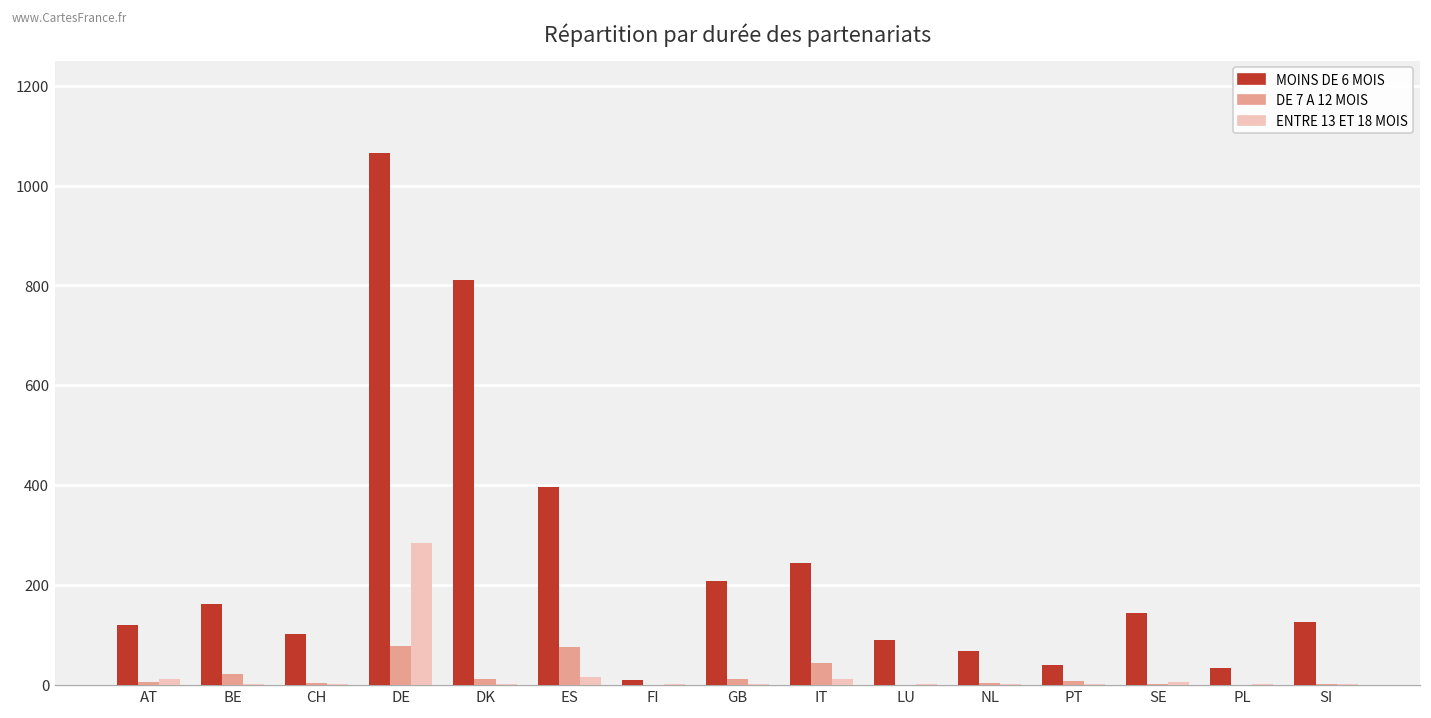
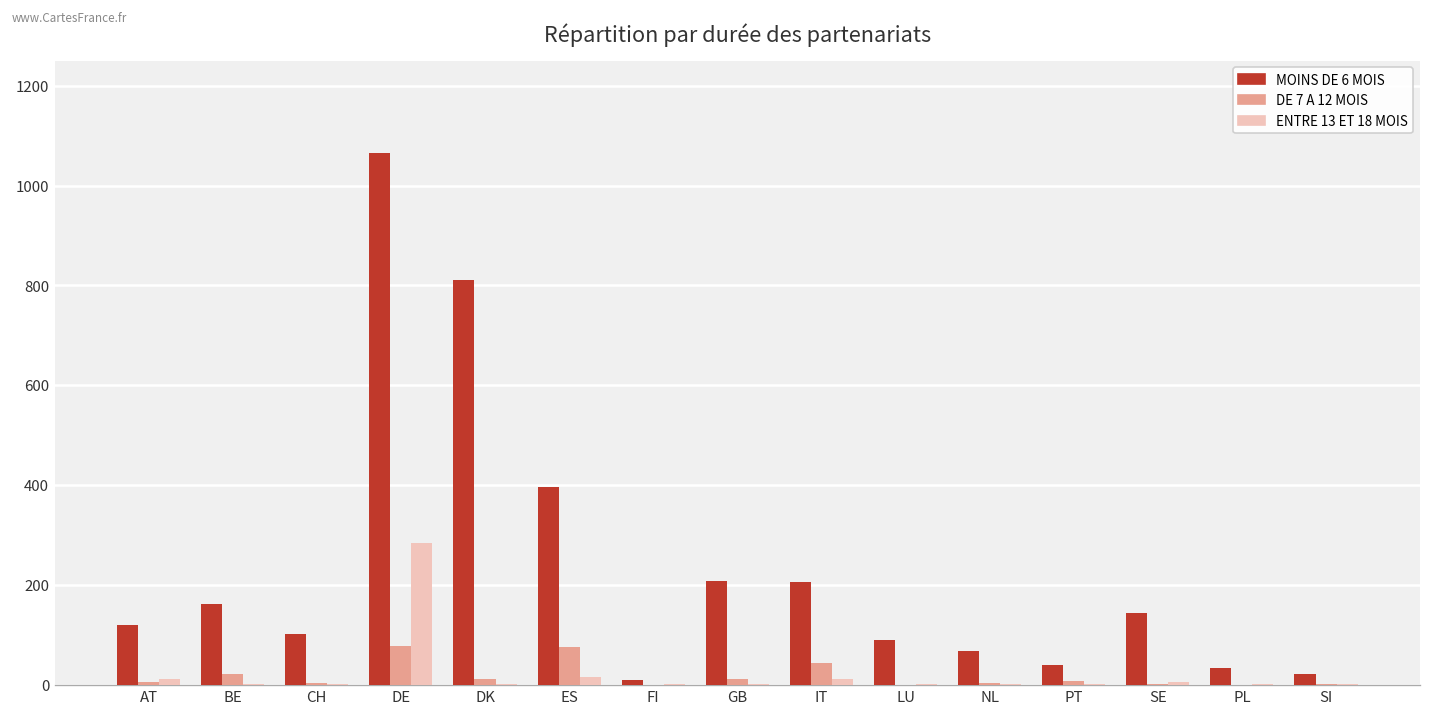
MOINS DE 6 MOIS, IT: 240 -> 210
MOINS DE 6 MOIS, SI: 130 -> 20
